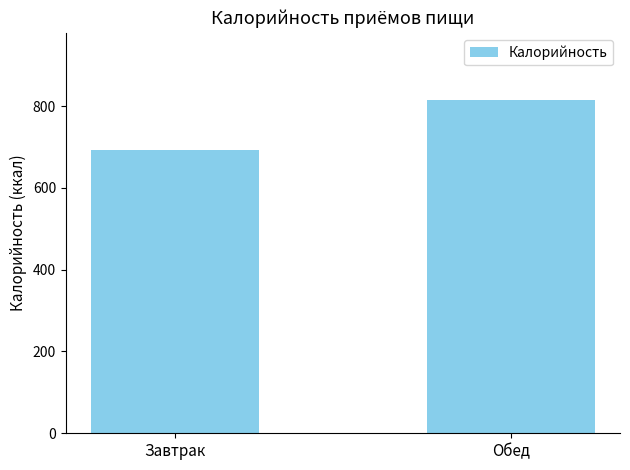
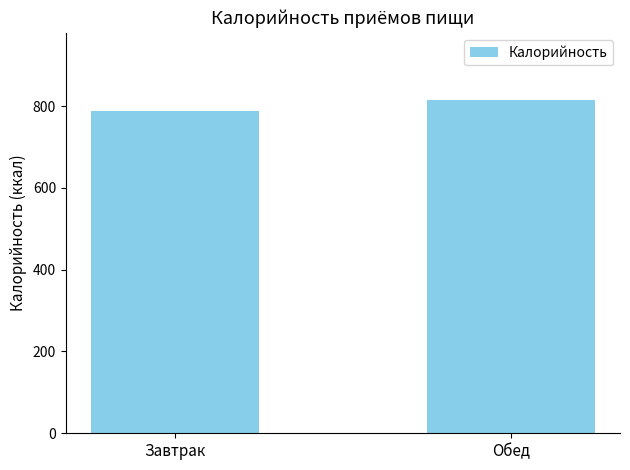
Завтрак: 690 -> 790
